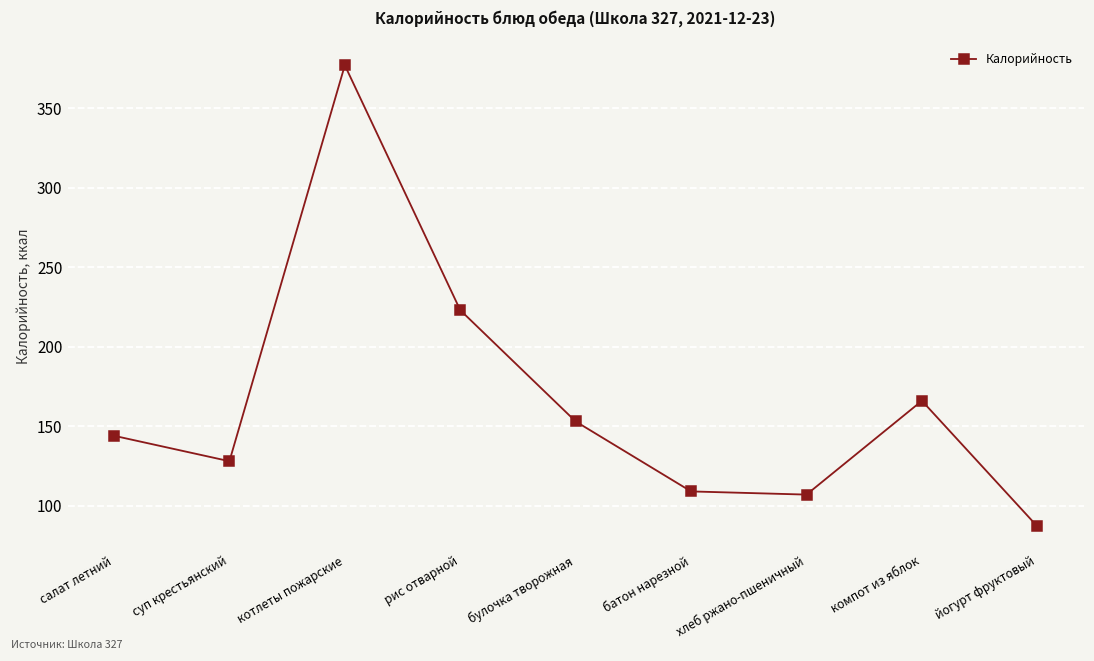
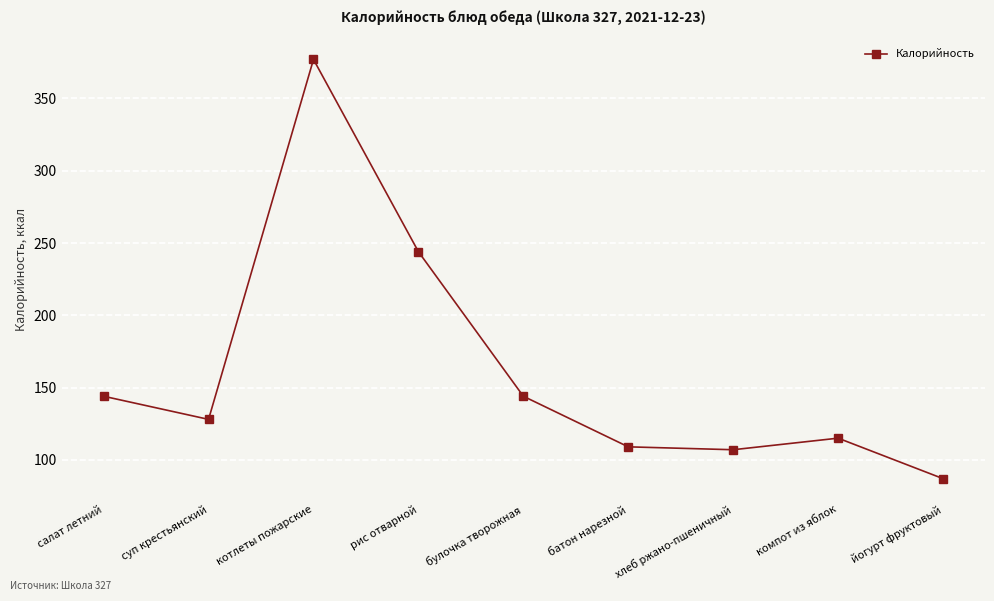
рис отварной: 223 -> 244
булочка творожная: 153 -> 144
компот из яблок: 166 -> 115
